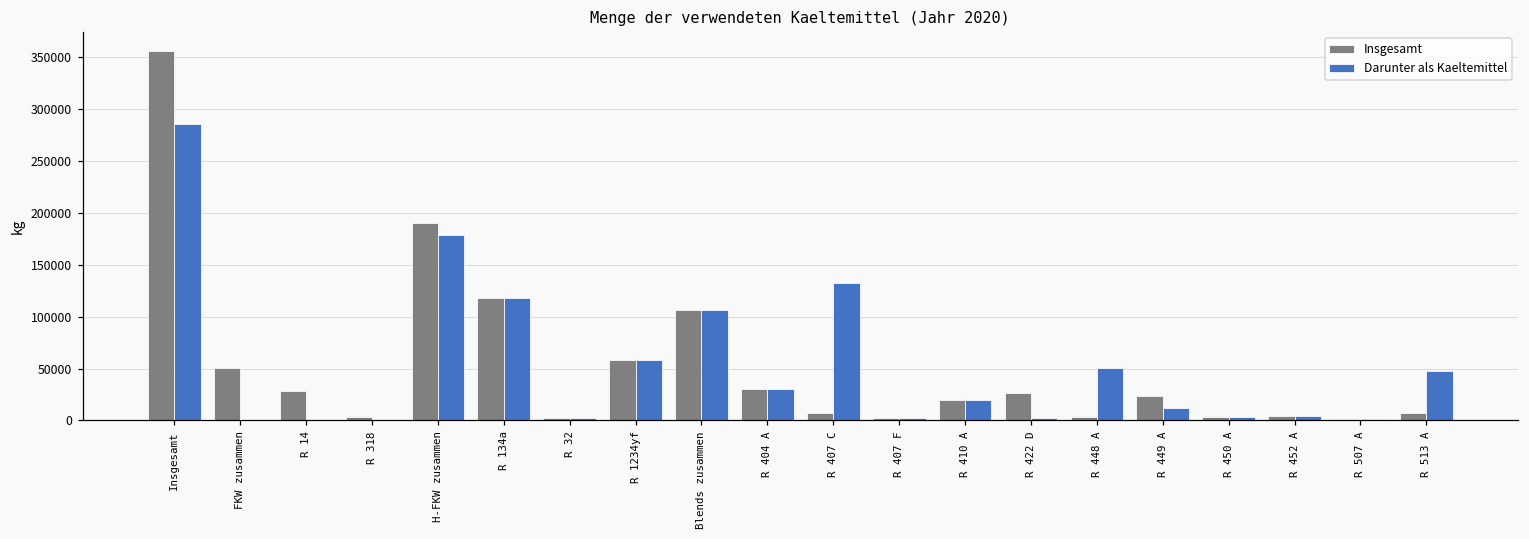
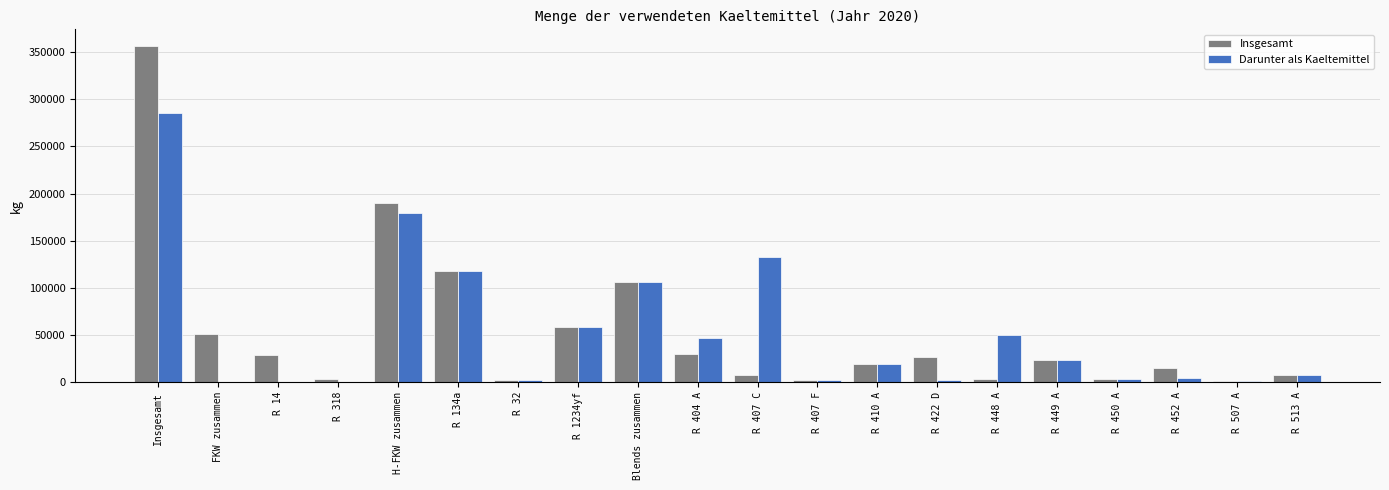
Darunter als Kaeltemittel, R 404 A: 30000 -> 50000
Darunter als Kaeltemittel, R 449 A: 10000 -> 20000
Insgesamt, R 452 A: 0 -> 20000
Darunter als Kaeltemittel, R 513 A: 50000 -> 10000
